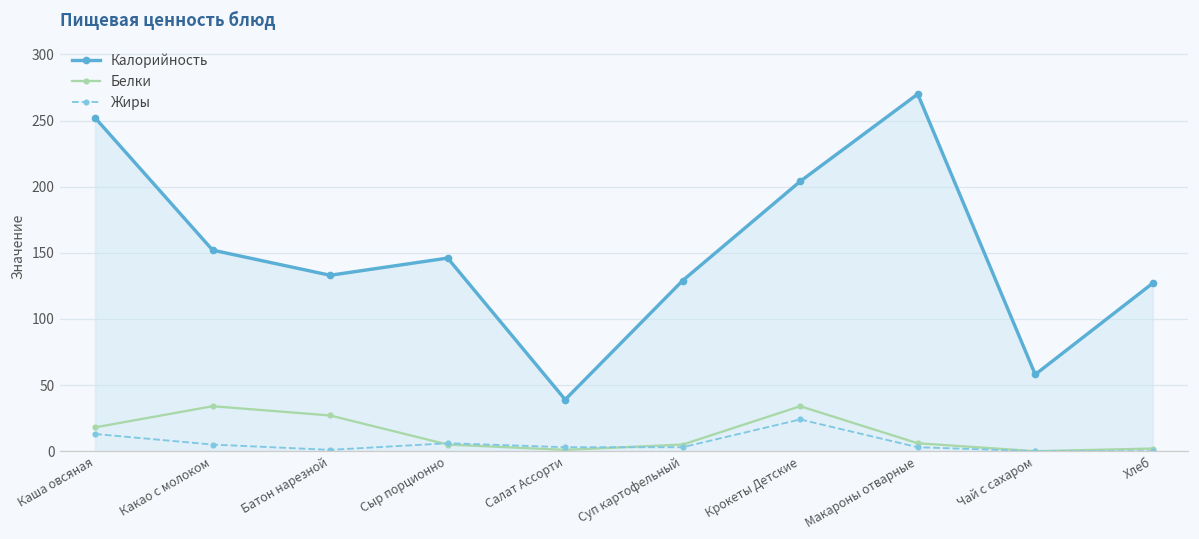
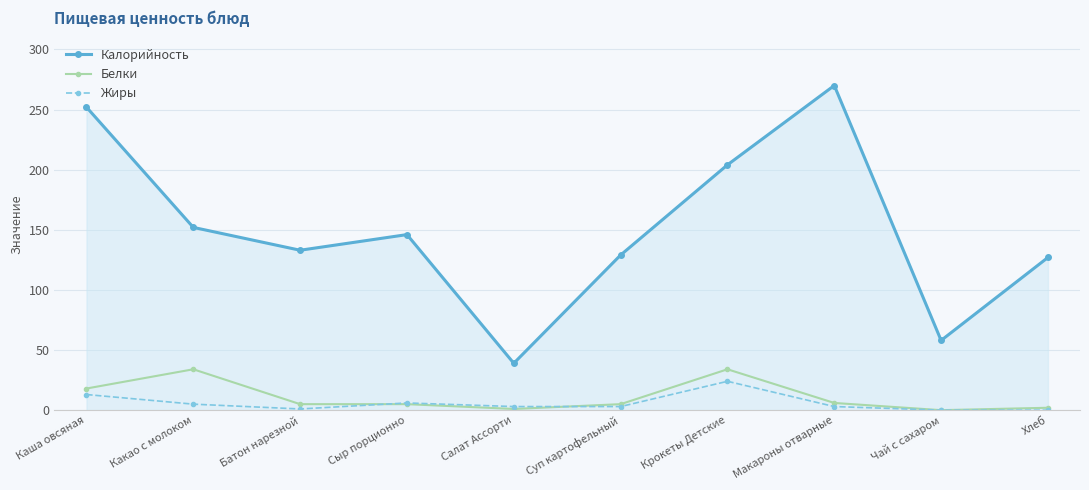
Белки, Батон нарезной: 27 -> 5
